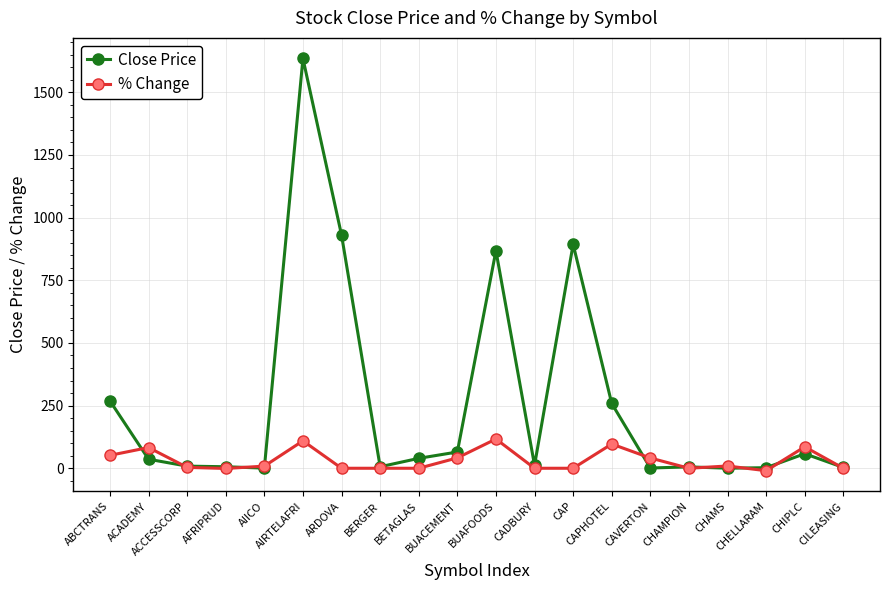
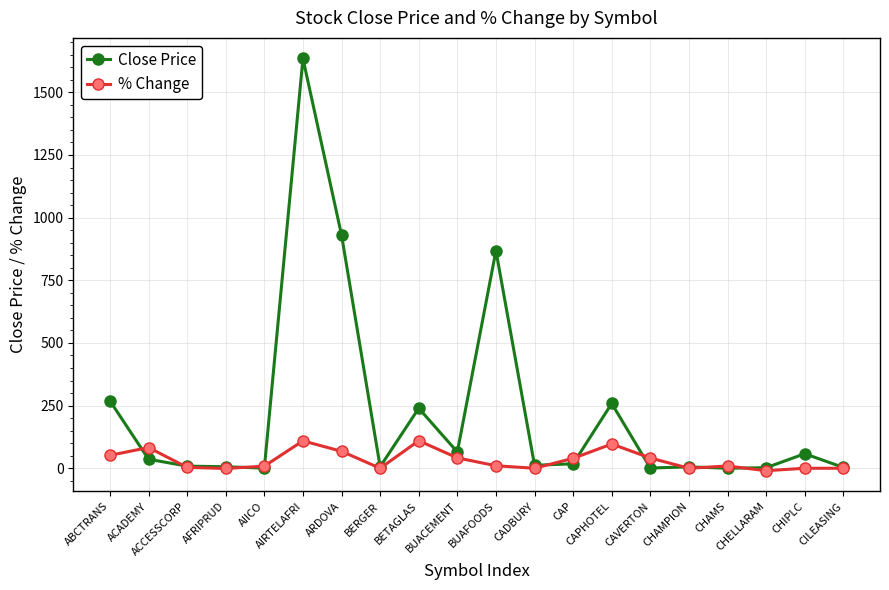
% Change, ARDOVA: 0 -> 70
Close Price, BETAGLAS: 40 -> 240
% Change, BETAGLAS: 0 -> 110
% Change, BUAFOODS: 120 -> 10
Close Price, CAP: 890 -> 20
% Change, CAP: 0 -> 40
% Change, CHIPLC: 90 -> 0
